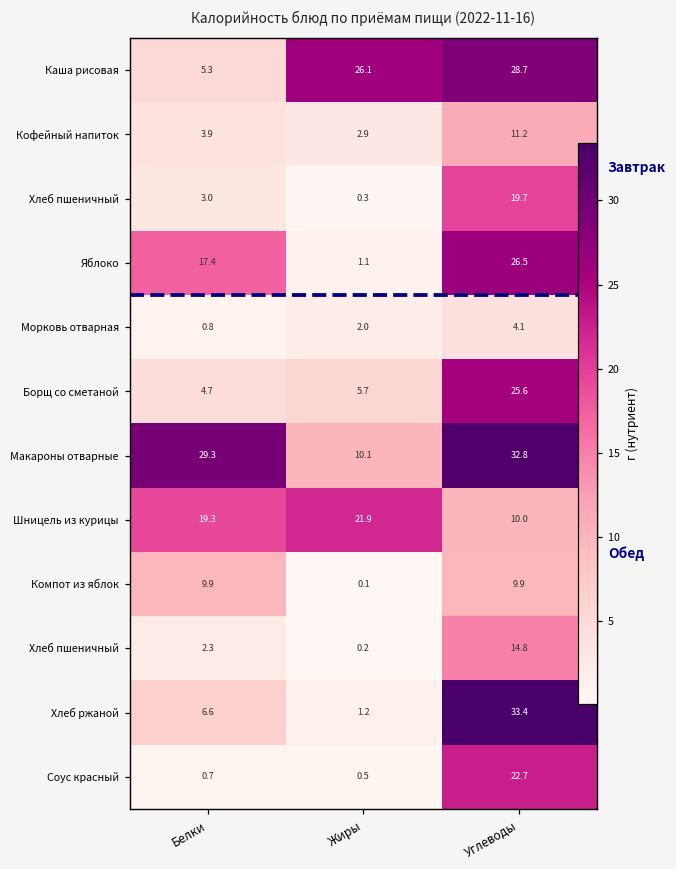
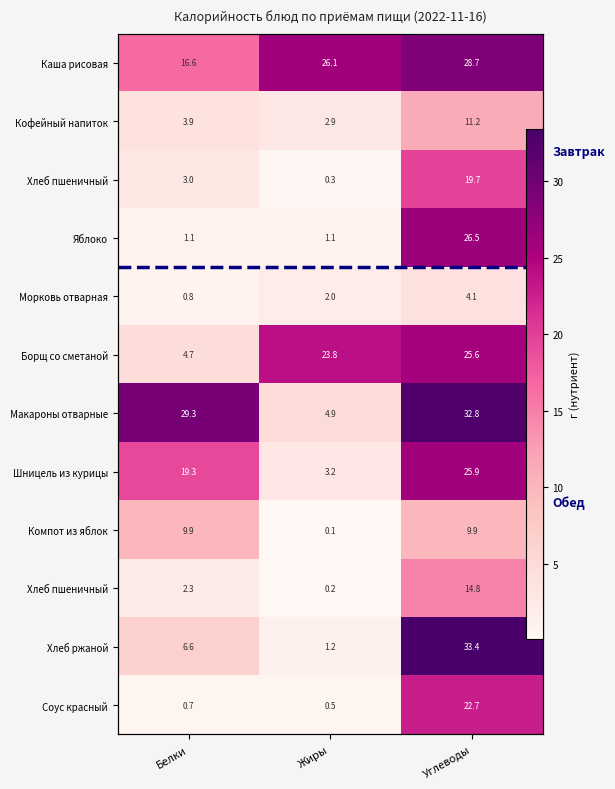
Каша рисовая, Белки: 5.3 -> 16.6
Яблоко, Белки: 17.4 -> 1.1
Борщ со сметаной, Жиры: 5.7 -> 23.8
Макароны отварные, Жиры: 10.1 -> 4.9
Шницель из курицы, Жиры: 21.9 -> 3.2
Шницель из курицы, Углеводы: 10.0 -> 25.9
